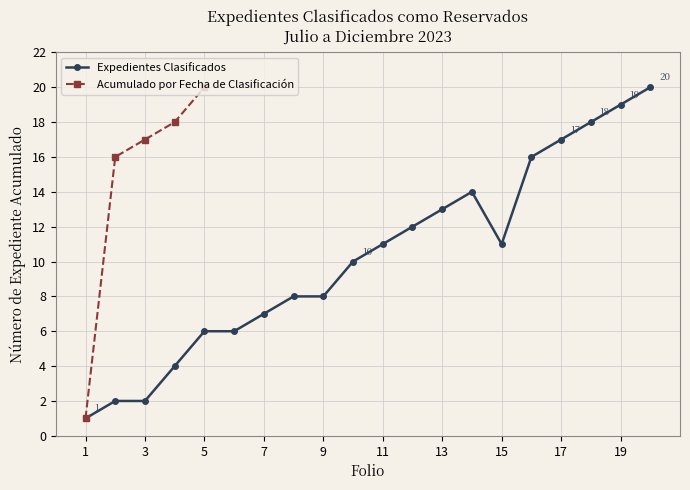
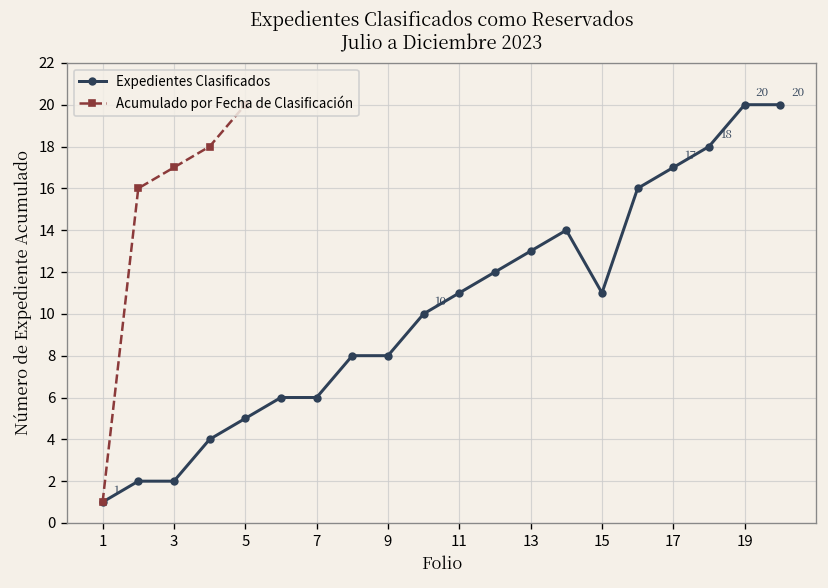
Expedientes Clasificados, 5: 6 -> 5
Expedientes Clasificados, 7: 7 -> 6
Expedientes Clasificados, 19: 19 -> 20
